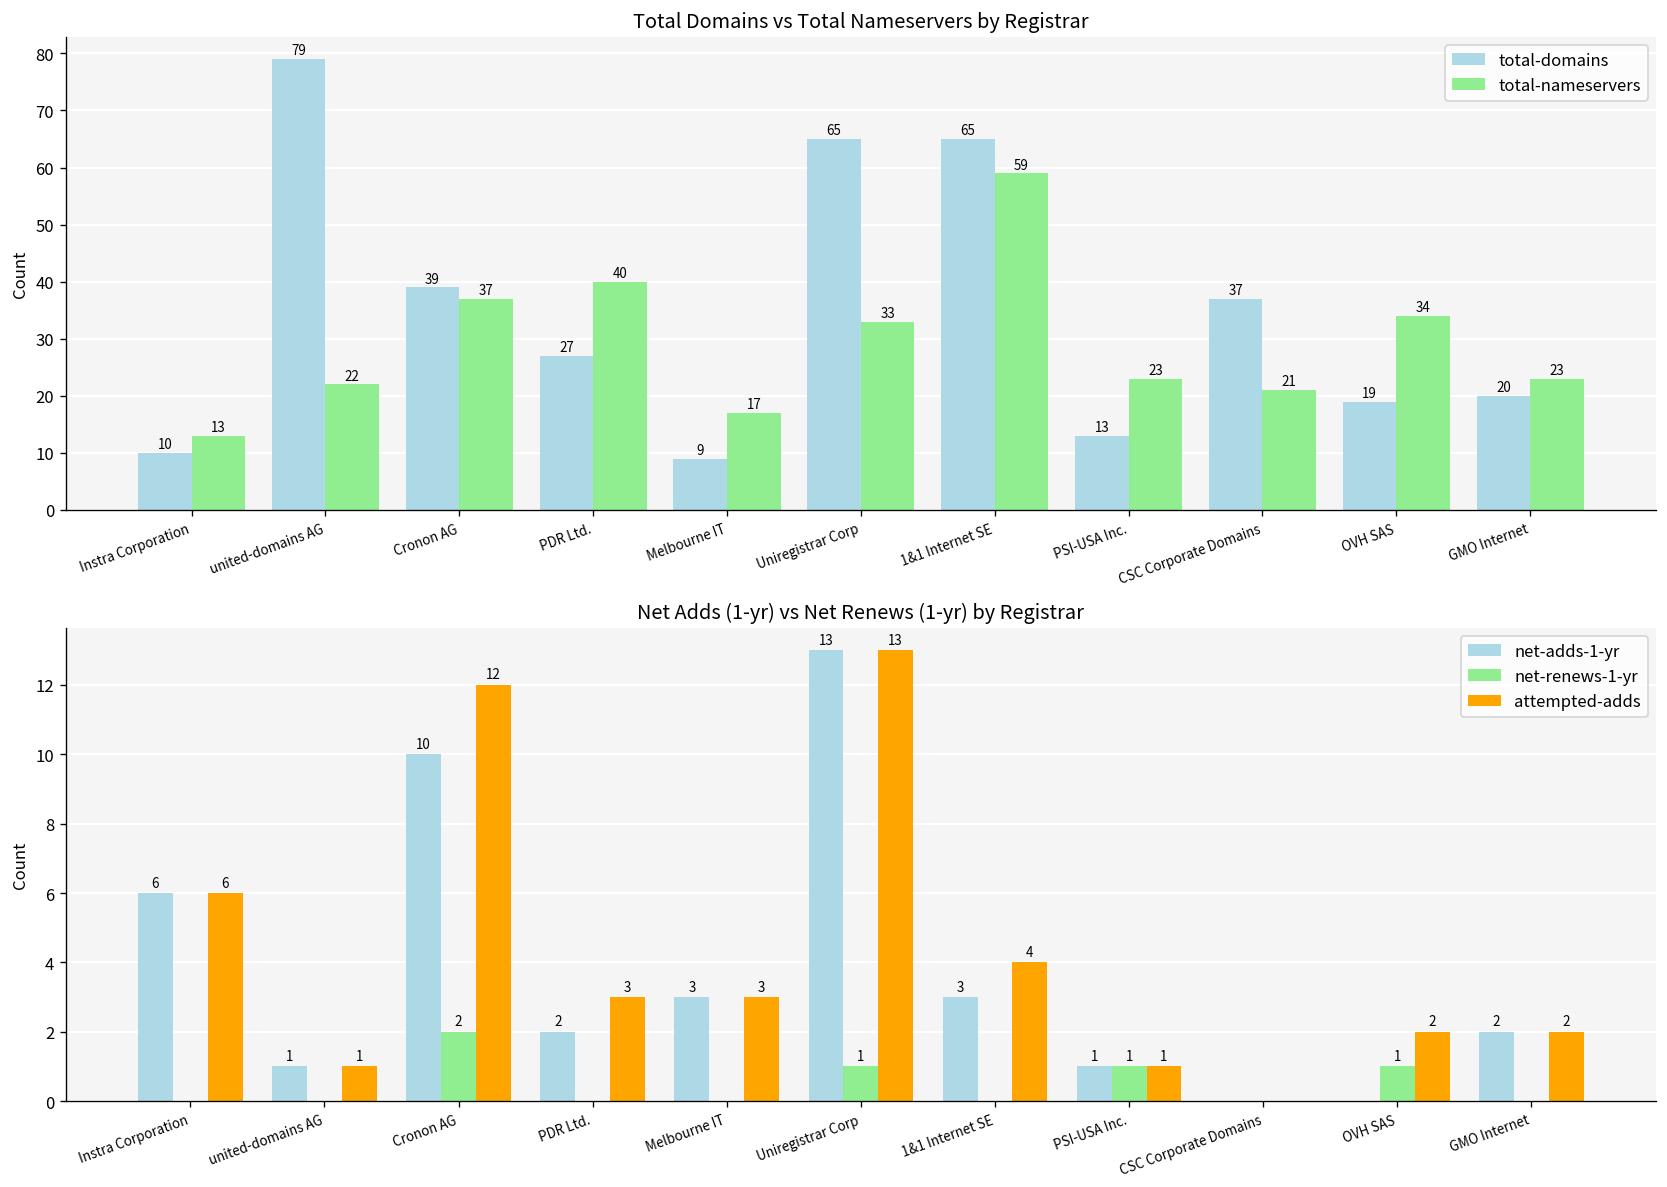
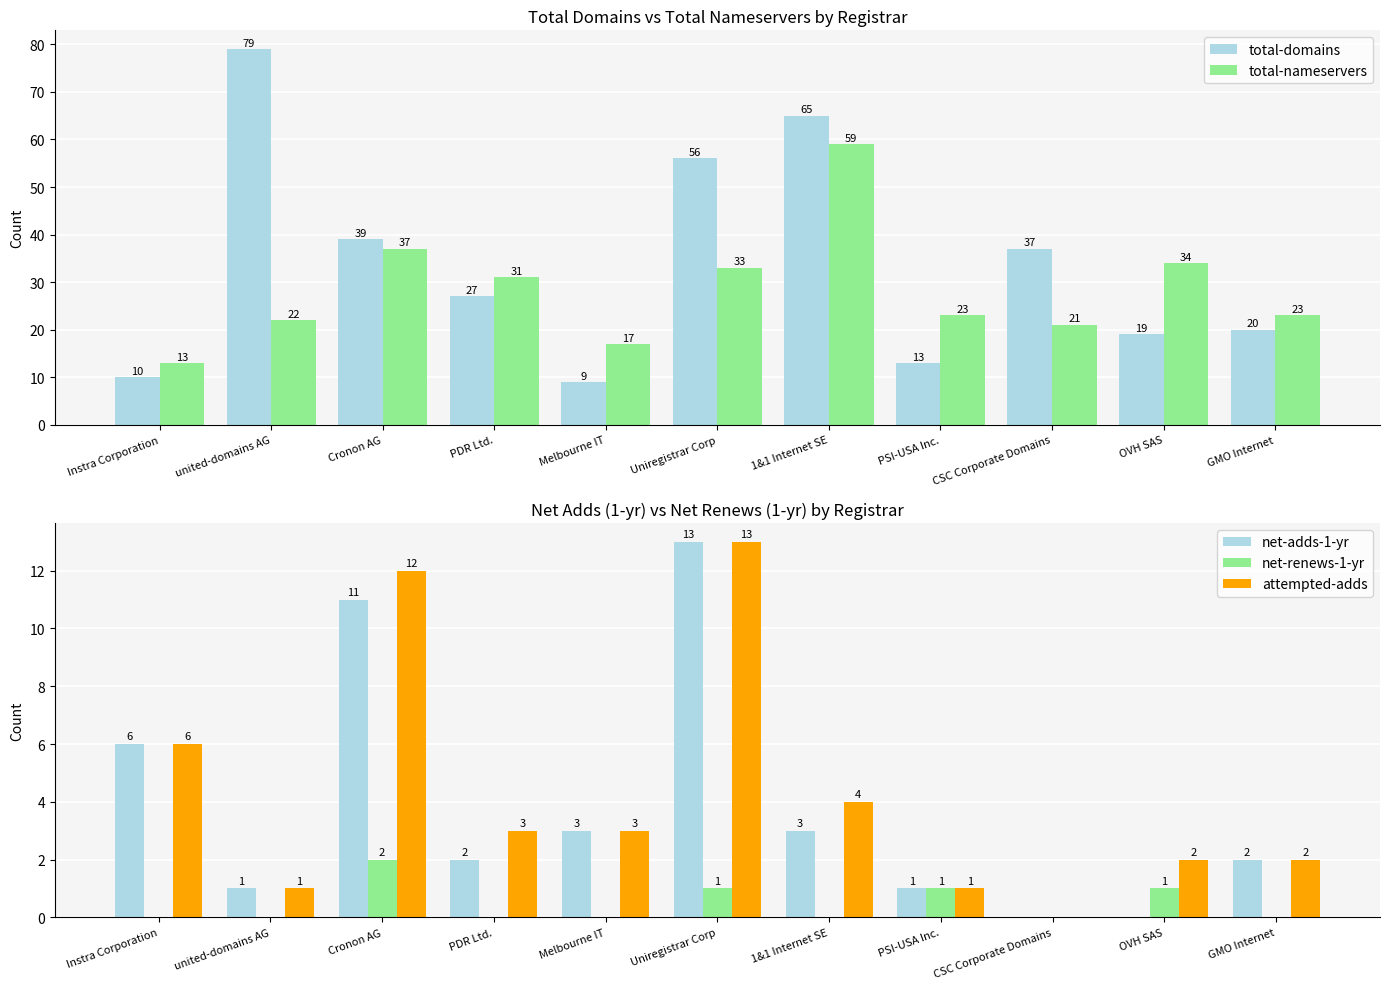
Total Domains vs Total Nameservers by Registrar, total-nameservers, PDR Ltd.: 40 -> 31
Total Domains vs Total Nameservers by Registrar, total-domains, Uniregistrar Corp: 65 -> 56
Net Adds (1-yr) vs Net Renews (1-yr) by Registrar, net-adds-1-yr, Cronon AG: 10 -> 11
